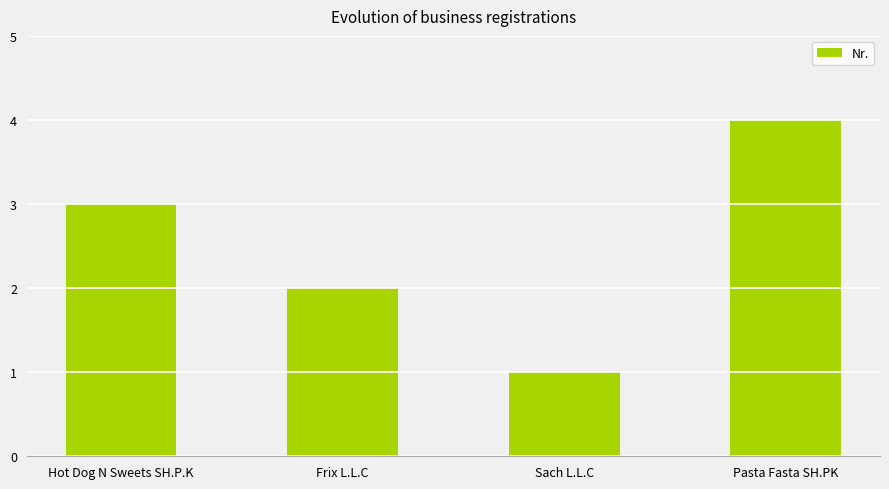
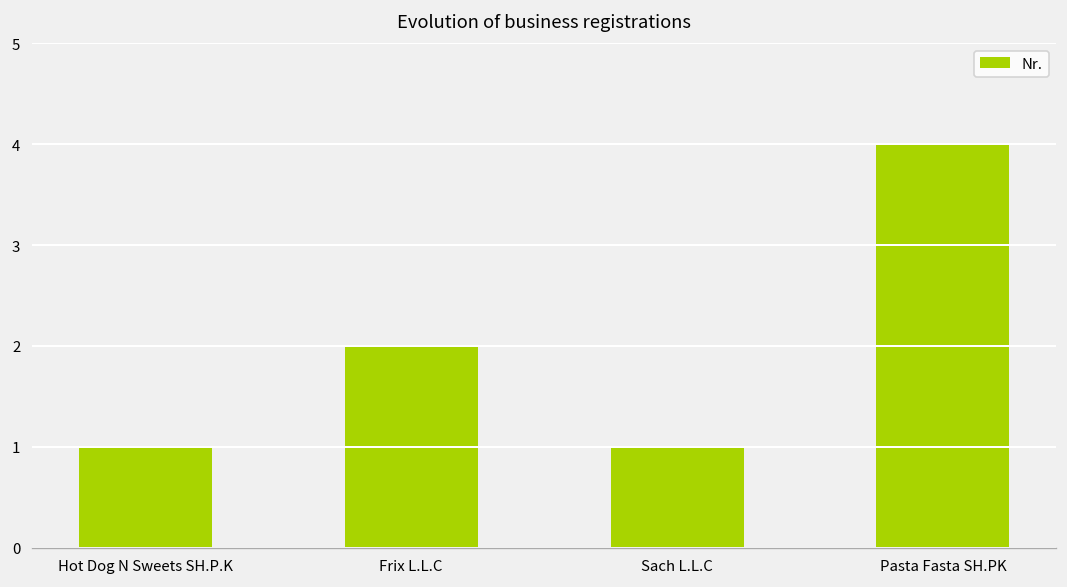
Hot Dog N Sweets SH.P.K: 3 -> 1
